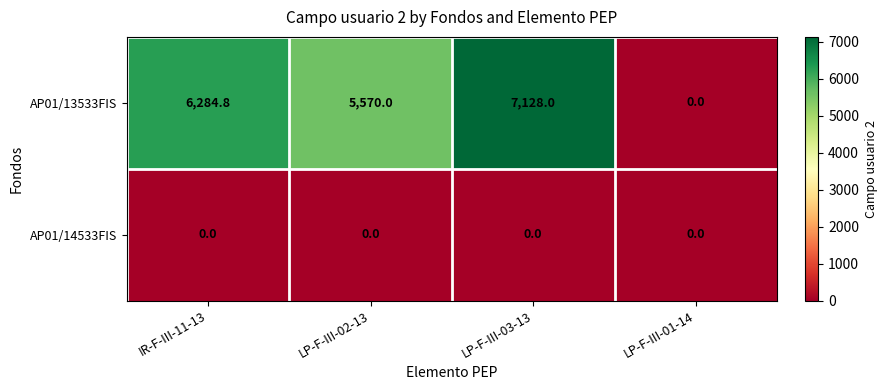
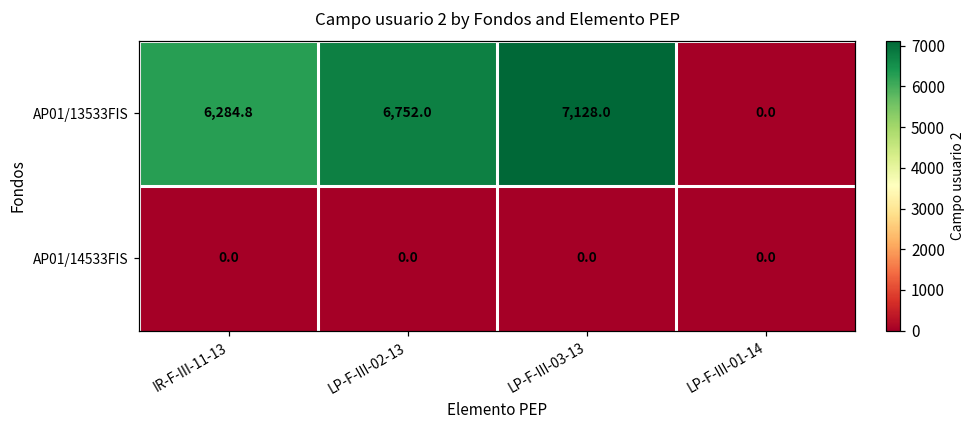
AP01/13533FIS, LP-F-III-02-13: 5,570.0 -> 6,752.0
